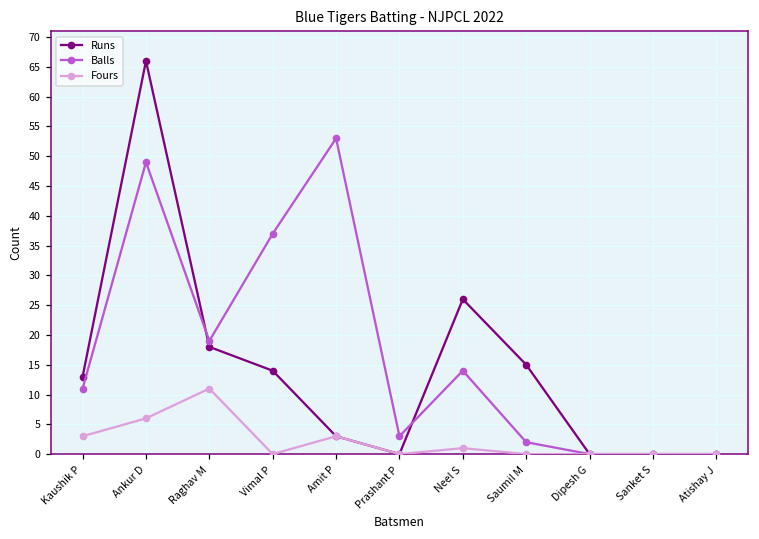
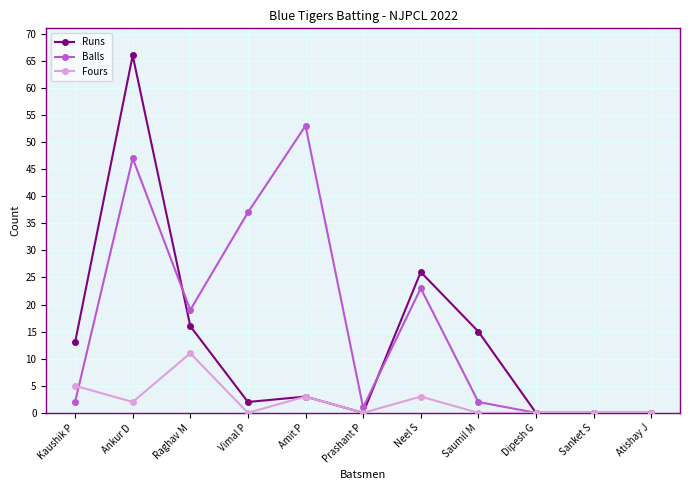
Balls, Kaushik P: 11 -> 2
Fours, Kaushik P: 3 -> 5
Balls, Ankur D: 49 -> 47
Fours, Ankur D: 6 -> 2
Runs, Raghav M: 18 -> 16
Runs, Vimal P: 14 -> 2
Balls, Prashant P: 3 -> 1
Balls, Neel S: 14 -> 23
Fours, Neel S: 1 -> 3
